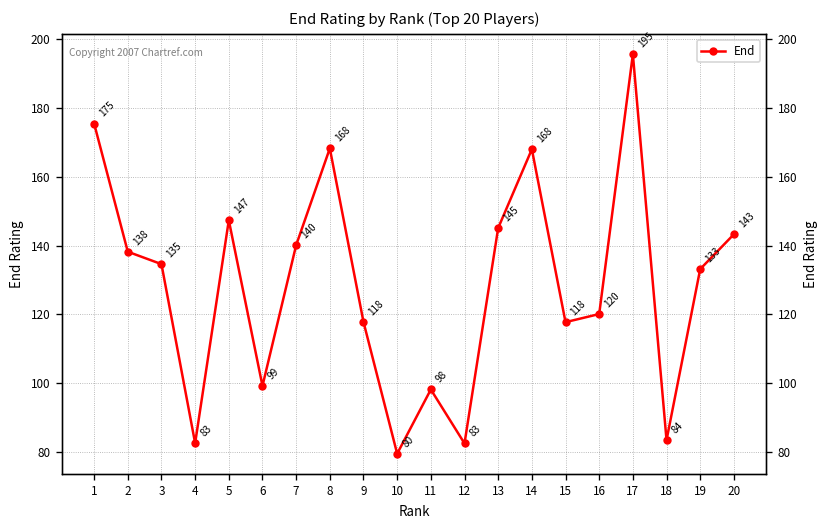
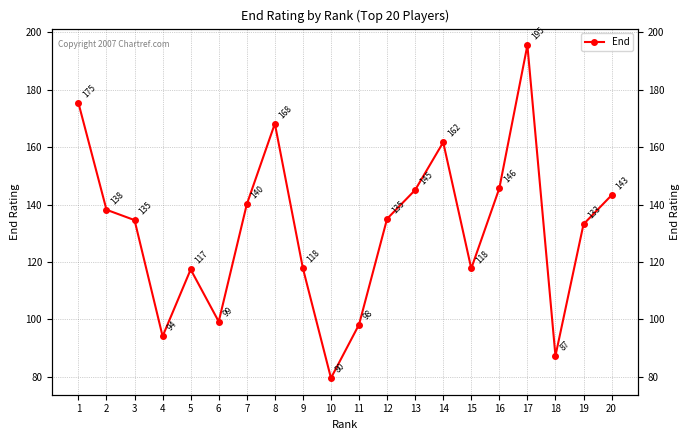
4: 83 -> 94
5: 147 -> 117
12: 83 -> 135
14: 168 -> 162
16: 120 -> 146
18: 84 -> 87
